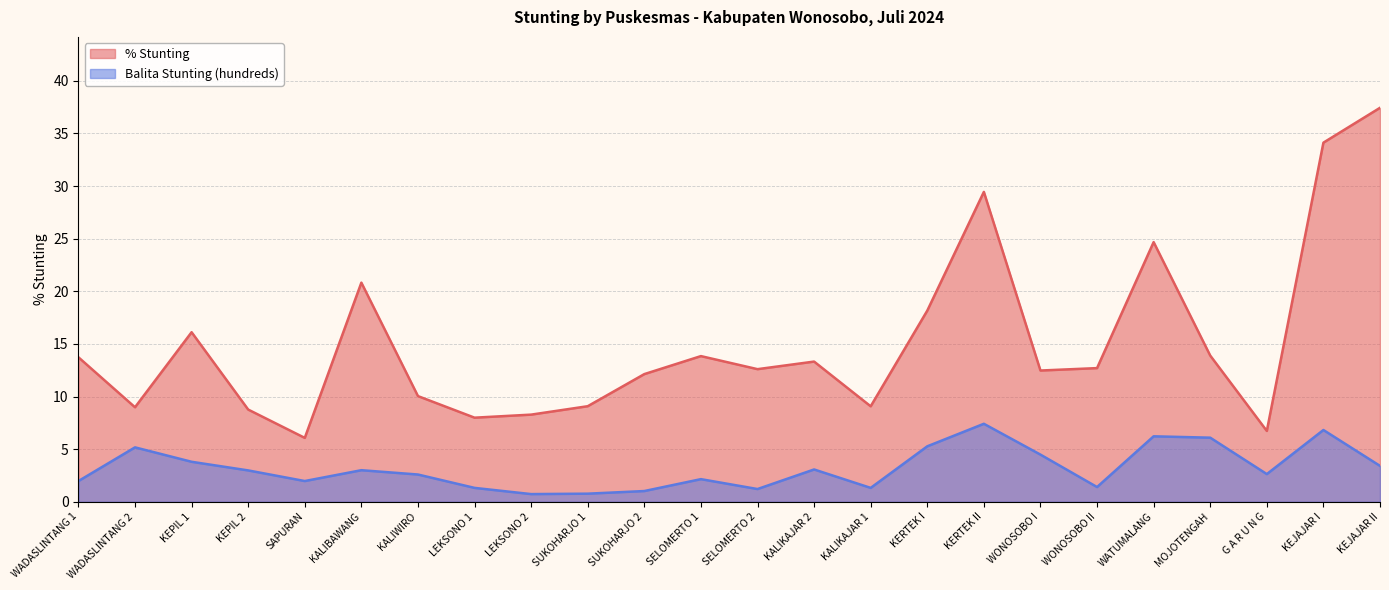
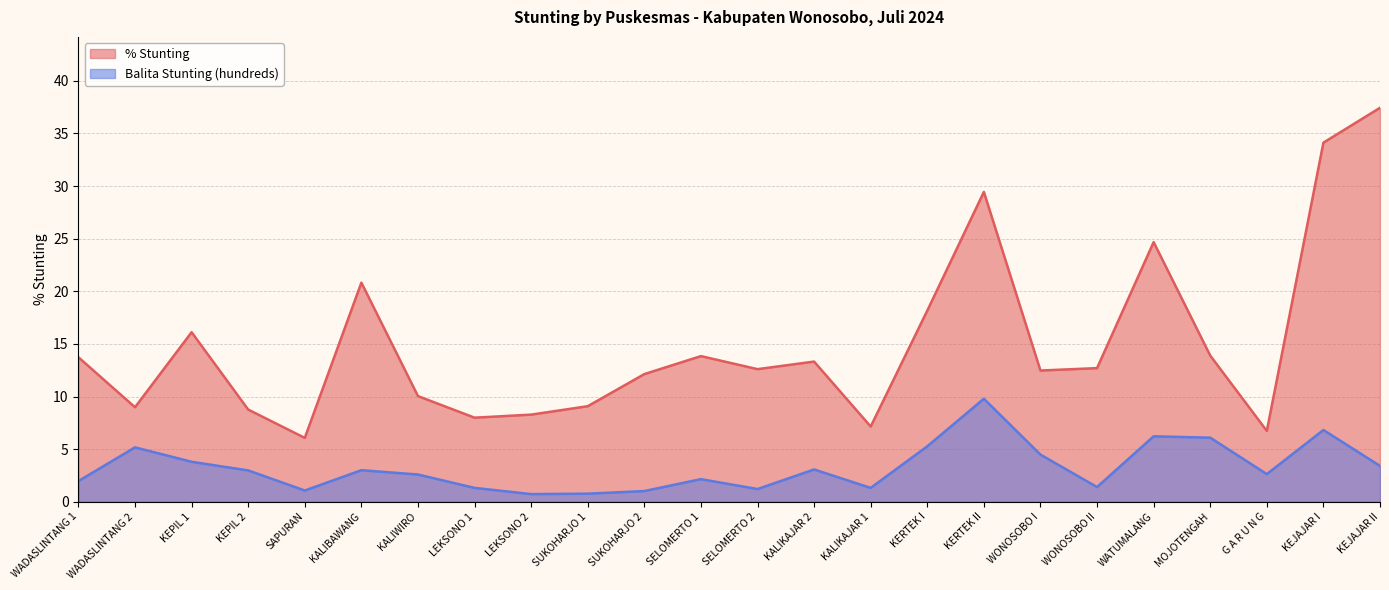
Balita Stunting (hundreds), SAPURAN: 2.0 -> 1.1
% Stunting, KALIKAJAR 1: 9.1 -> 7.2
Balita Stunting (hundreds), KERTEK II: 7.4 -> 9.8
